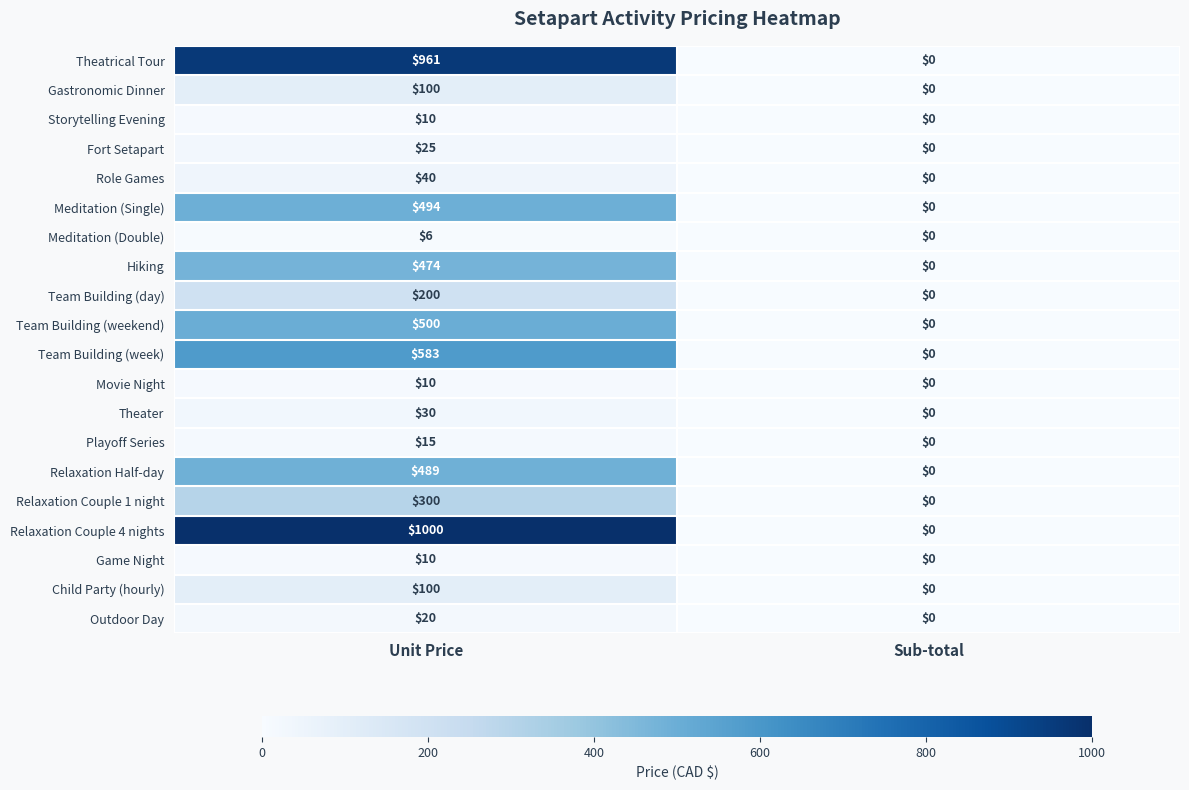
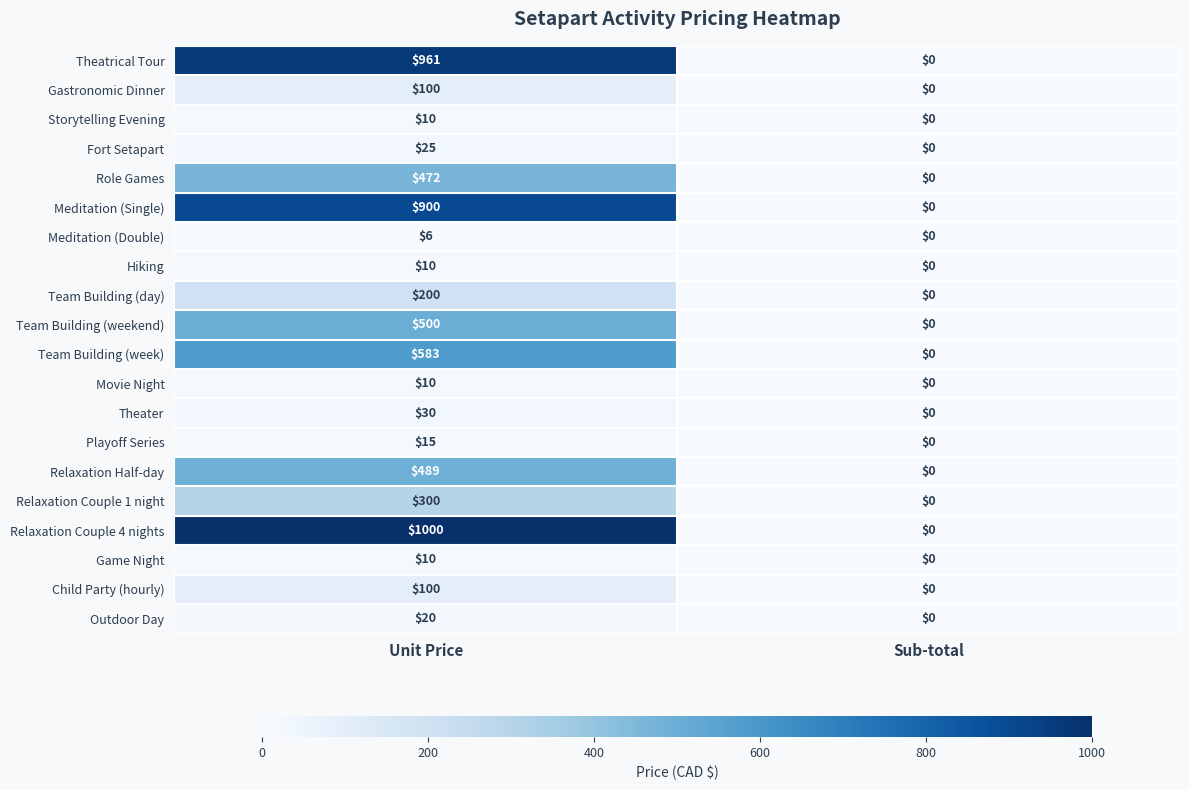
Role Games, Unit Price: $40 -> $472
Meditation (Single), Unit Price: $494 -> $900
Hiking, Unit Price: $474 -> $10
